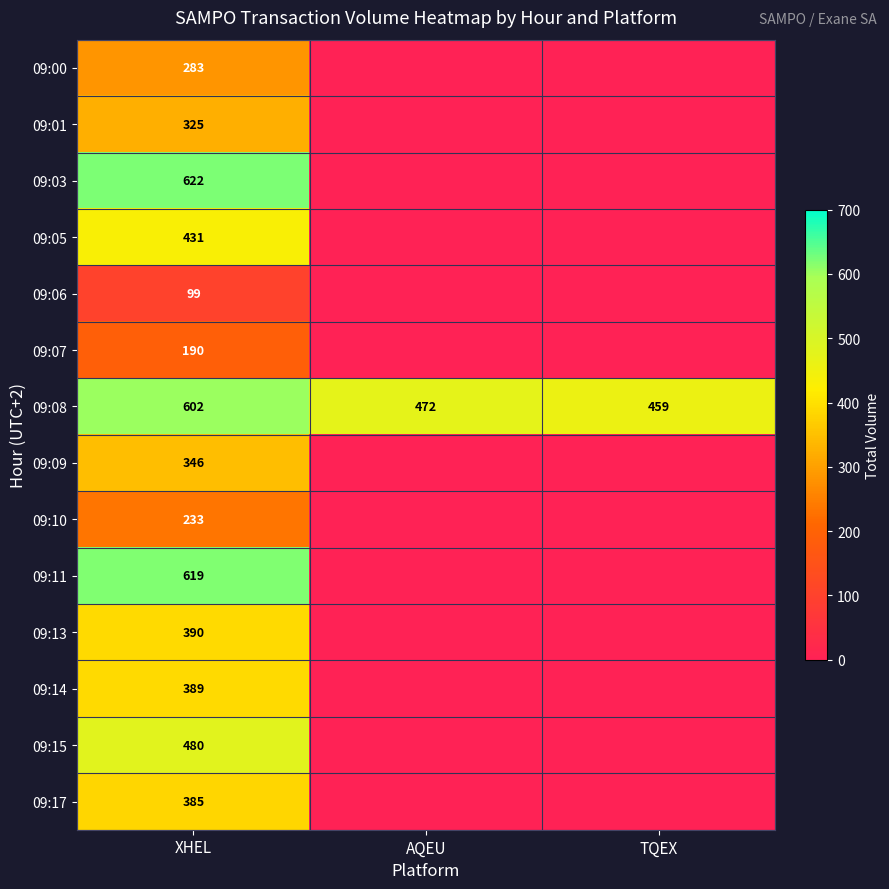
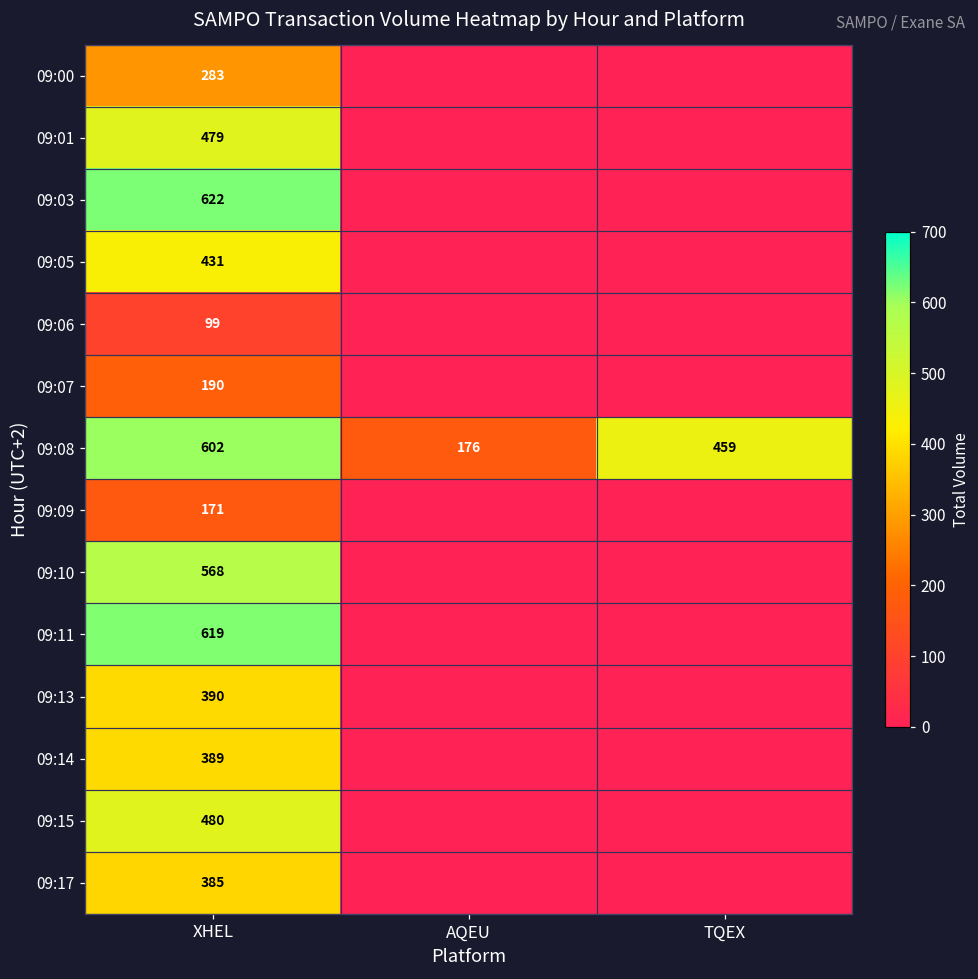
09:01, XHEL: 325 -> 479
09:08, AQEU: 472 -> 176
09:09, XHEL: 346 -> 171
09:10, XHEL: 233 -> 568
